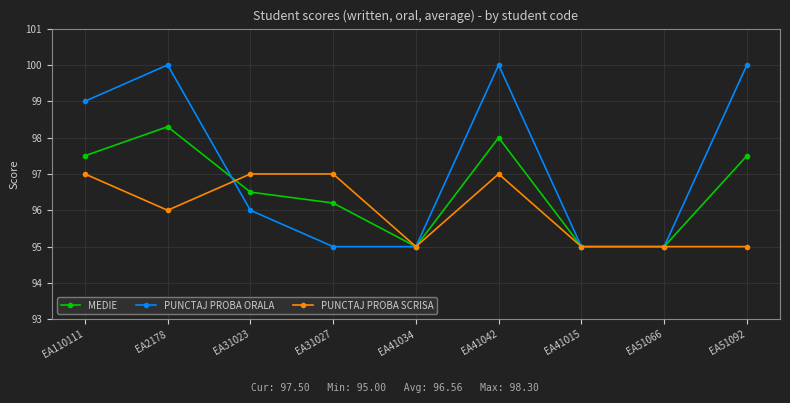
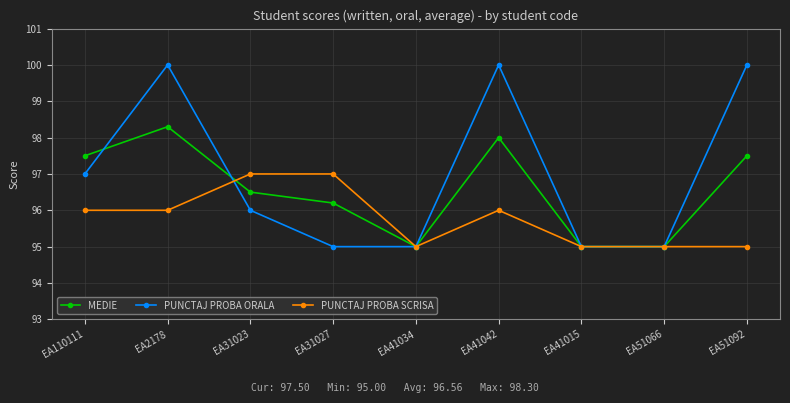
PUNCTAJ PROBA ORALA, EA110111: 99 -> 97
PUNCTAJ PROBA SCRISA, EA110111: 97 -> 96
PUNCTAJ PROBA SCRISA, EA41042: 97 -> 96
